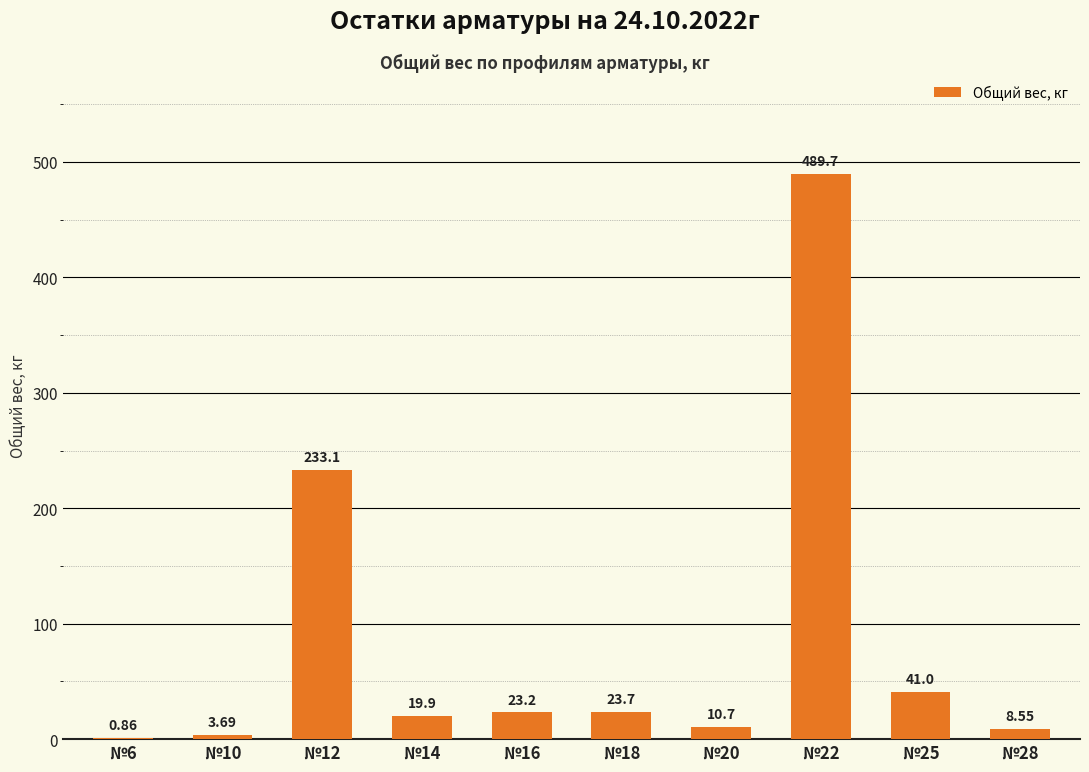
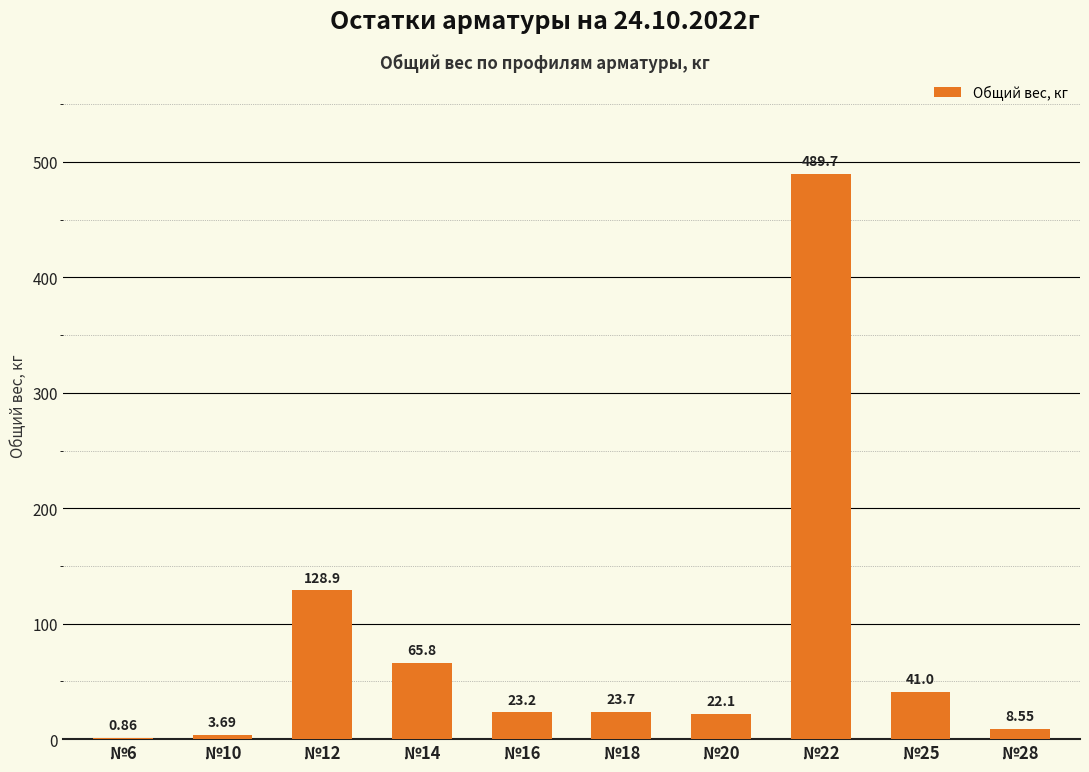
№12: 233.1 -> 128.9
№14: 19.9 -> 65.8
№20: 10.7 -> 22.1
